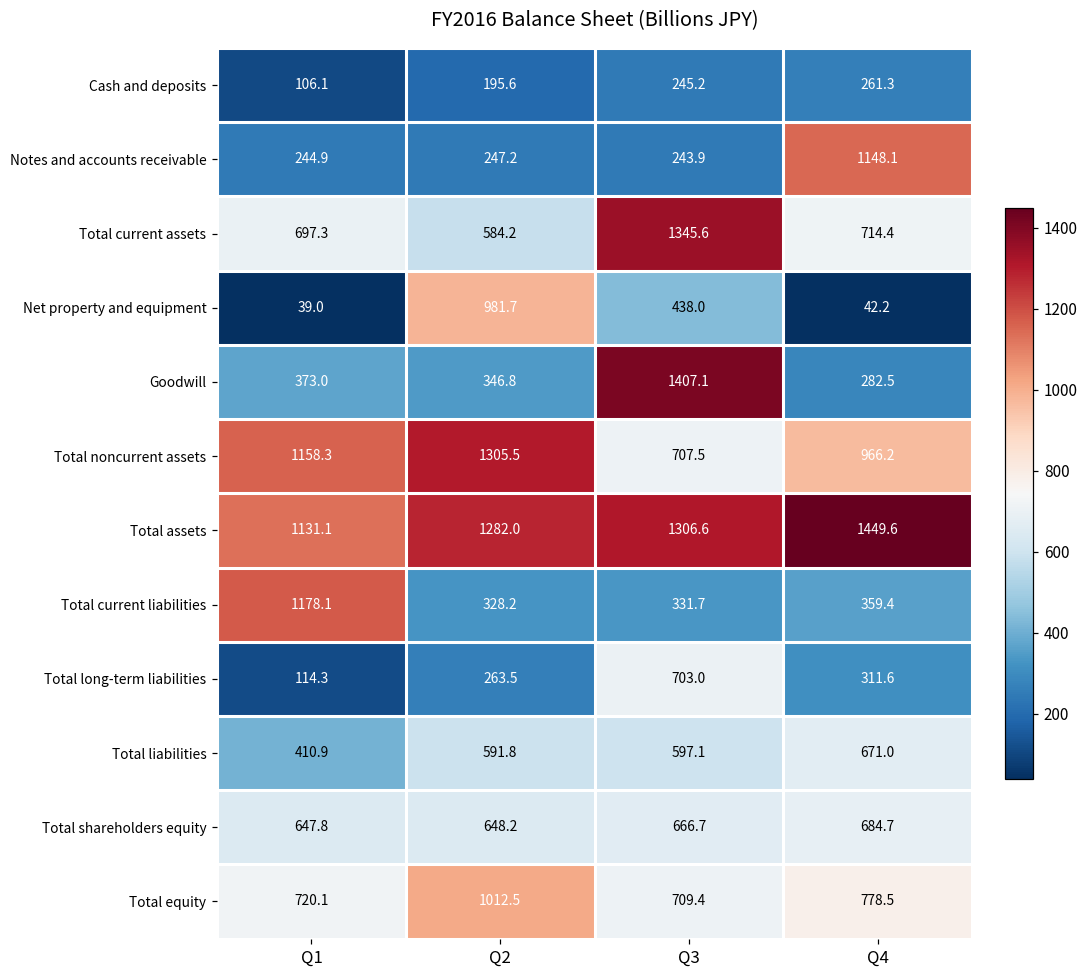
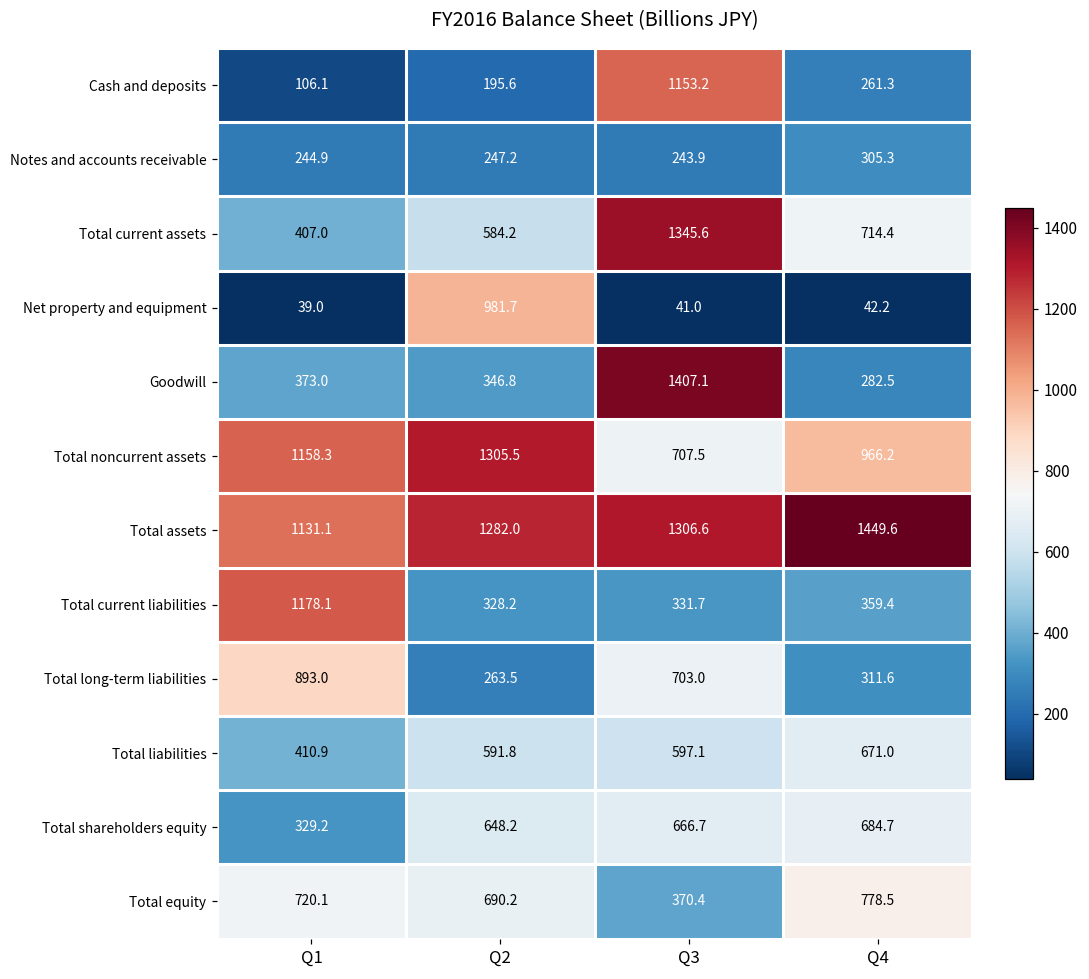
Cash and deposits, Q3: 245.2 -> 1153.2
Notes and accounts receivable, Q4: 1148.1 -> 305.3
Total current assets, Q1: 697.3 -> 407.0
Net property and equipment, Q3: 438.0 -> 41.0
Total long-term liabilities, Q1: 114.3 -> 893.0
Total shareholders equity, Q1: 647.8 -> 329.2
Total equity, Q2: 1012.5 -> 690.2
Total equity, Q3: 709.4 -> 370.4
